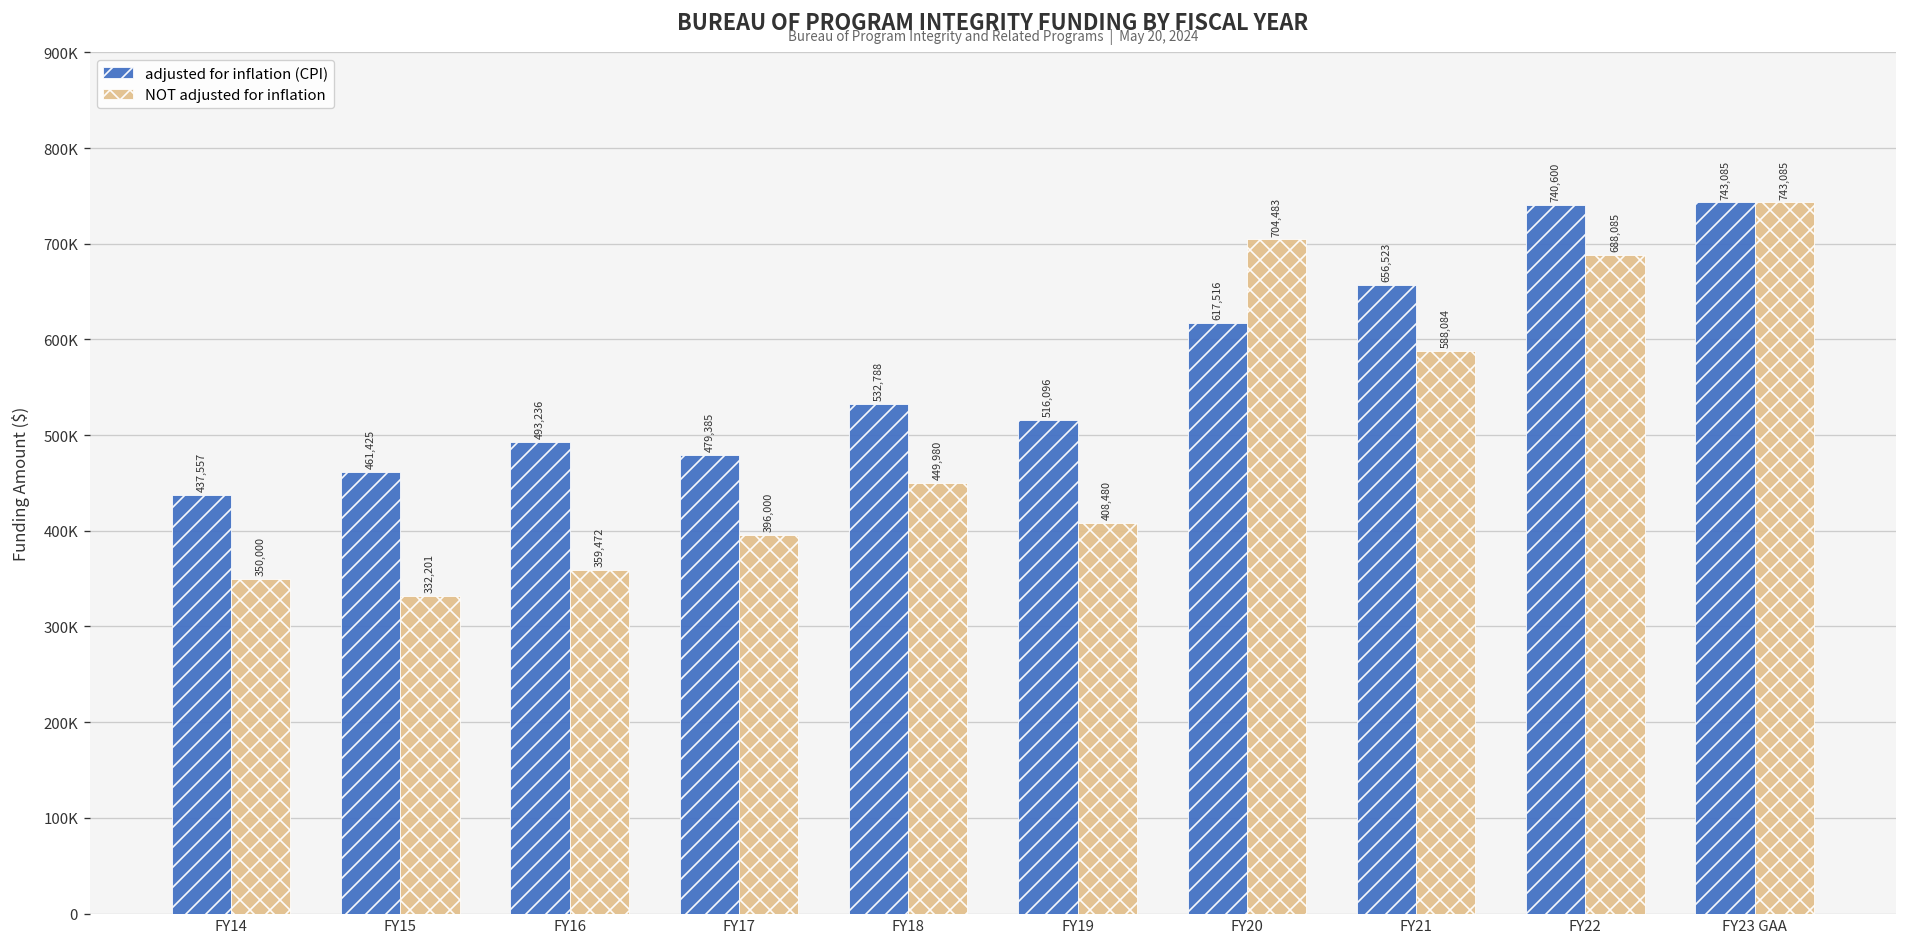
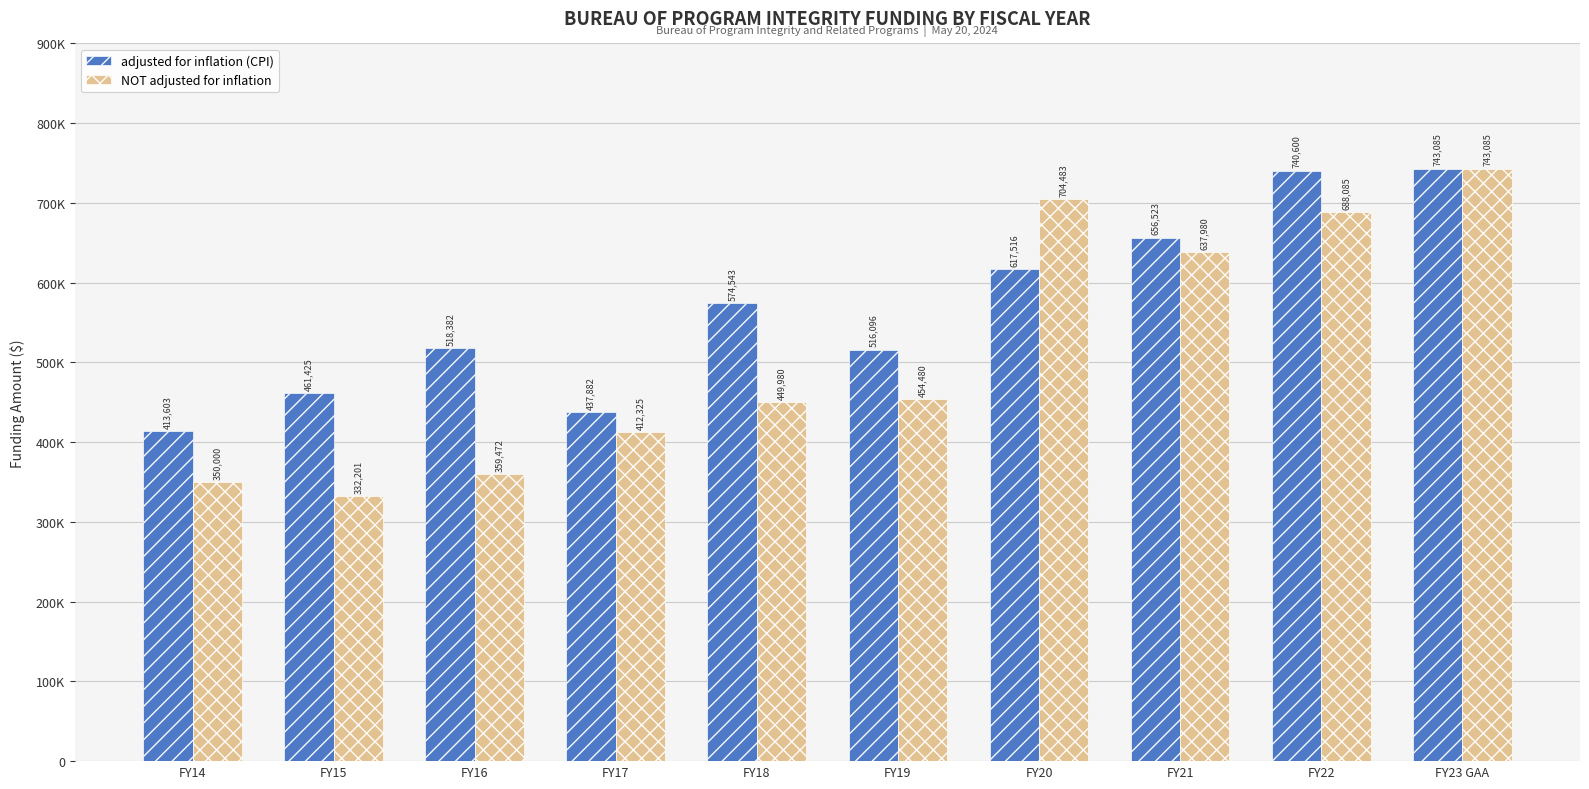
adjusted for inflation (CPI), FY14: 437,557 -> 413,603
adjusted for inflation (CPI), FY16: 493,236 -> 518,382
adjusted for inflation (CPI), FY17: 479,385 -> 437,882
NOT adjusted for inflation, FY17: 396,000 -> 412,325
adjusted for inflation (CPI), FY18: 532,788 -> 574,543
NOT adjusted for inflation, FY19: 408,480 -> 454,480
NOT adjusted for inflation, FY21: 588,084 -> 637,980
